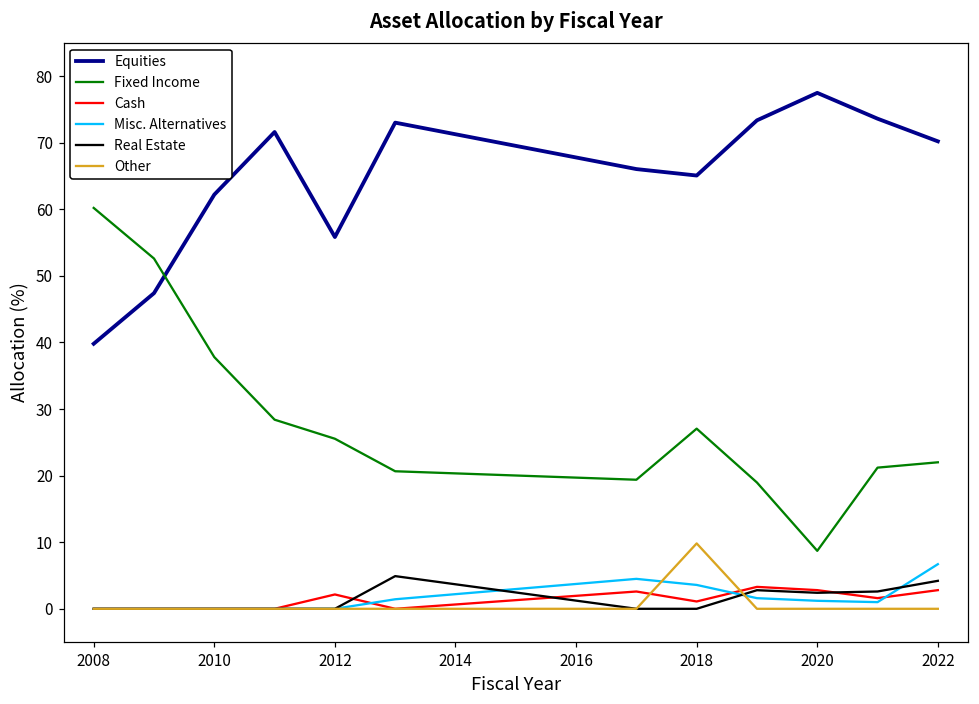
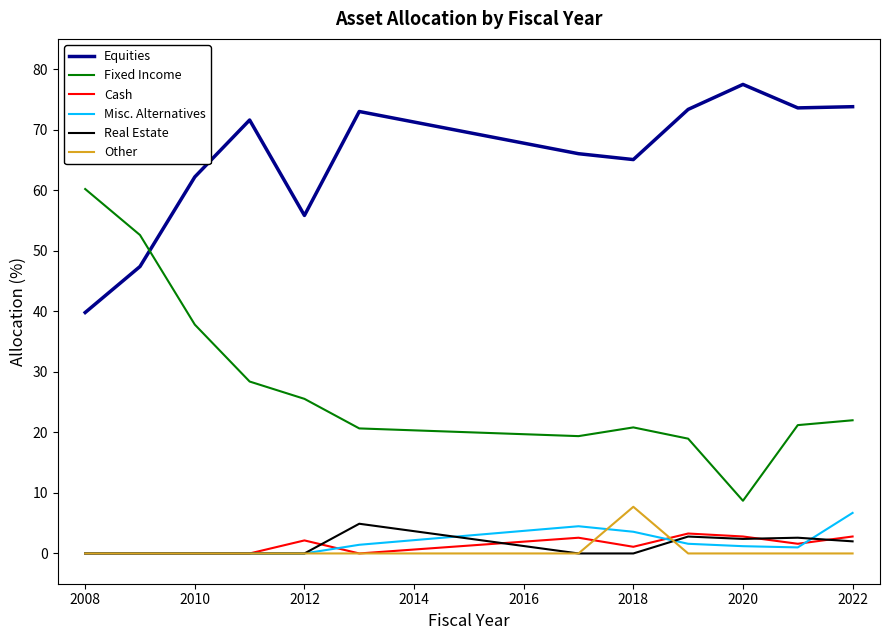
Fixed Income, 2018: 27 -> 21
Other, 2018: 10 -> 8
Equities, 2022: 70 -> 74
Real Estate, 2022: 4 -> 2
